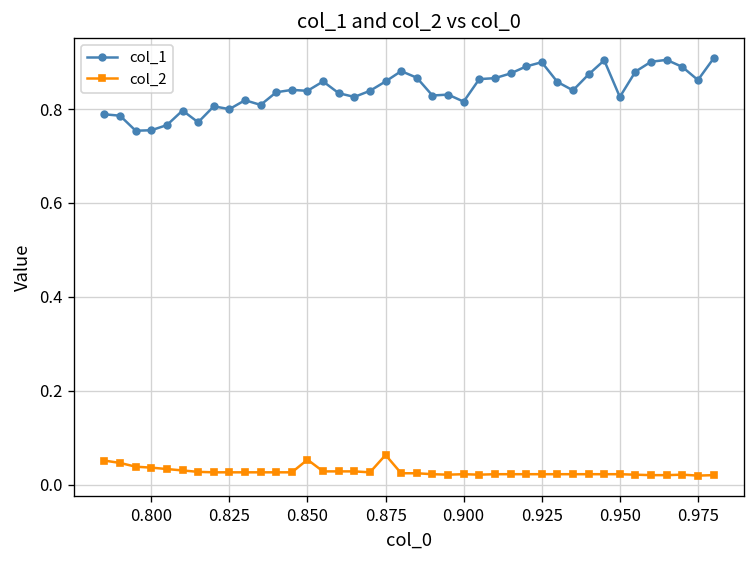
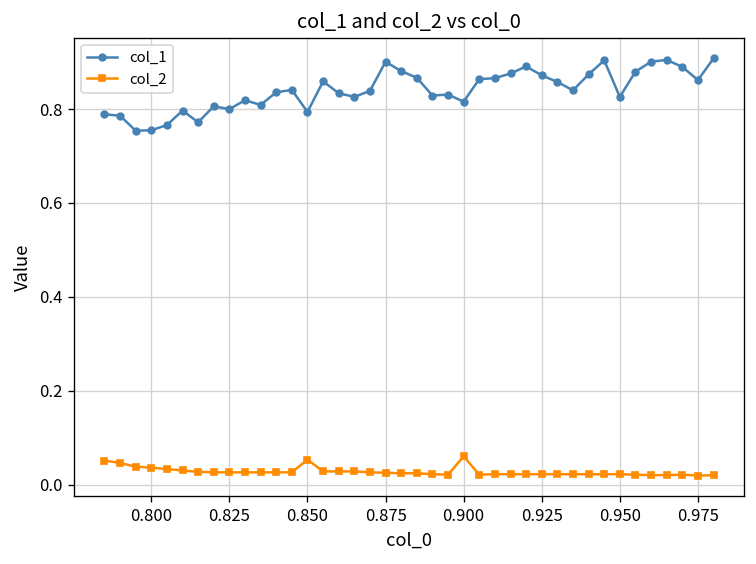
col_1, 0.850: 0.84 -> 0.79
col_1, 0.875: 0.86 -> 0.90
col_2, 0.875: 0.06 -> 0.03
col_2, 0.900: 0.02 -> 0.06
col_1, 0.925: 0.90 -> 0.87
